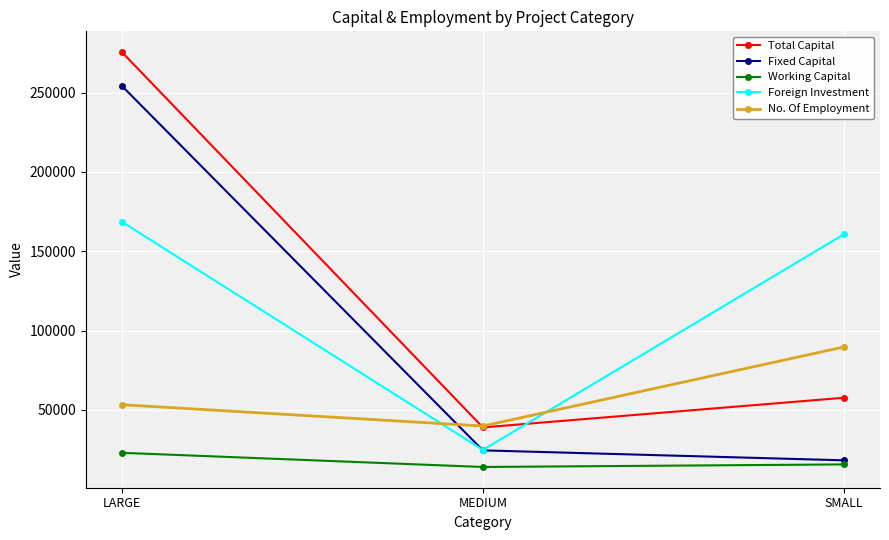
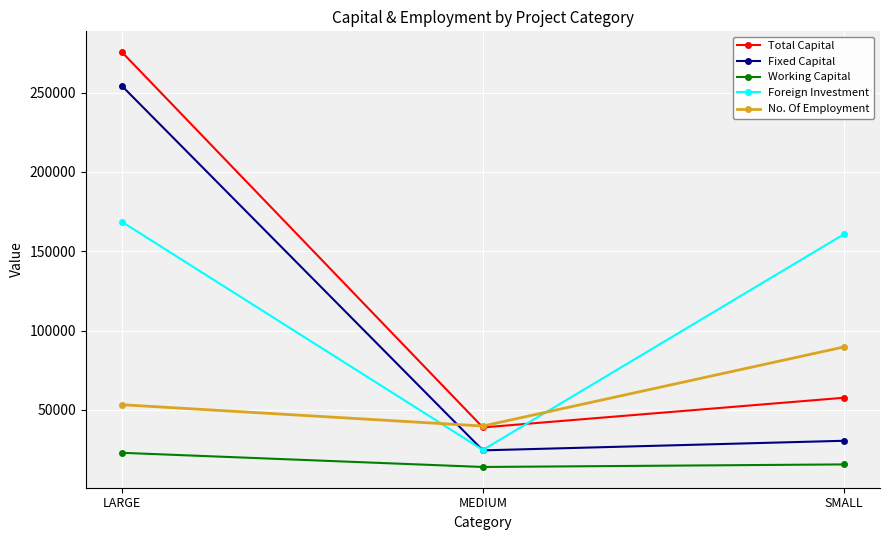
Fixed Capital, SMALL: 18000 -> 30000
